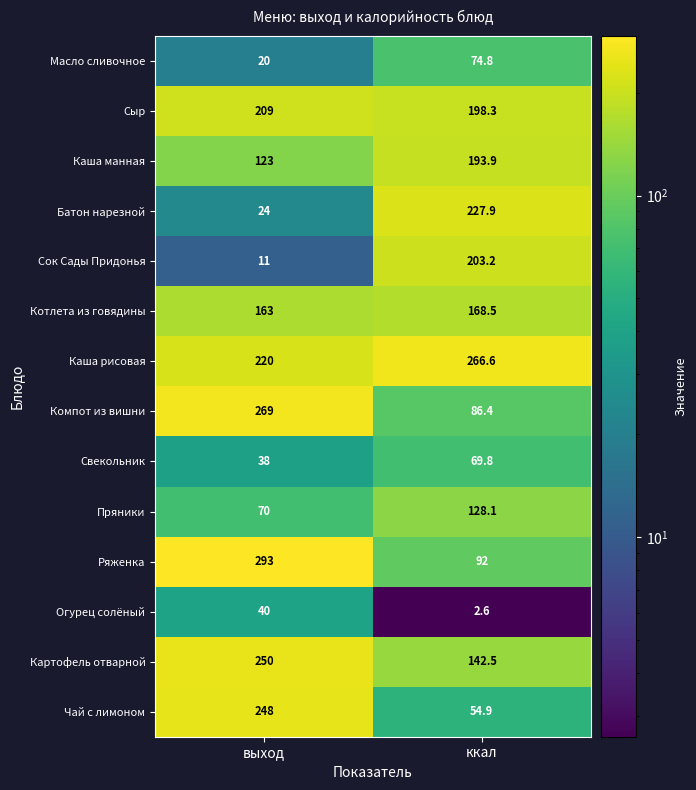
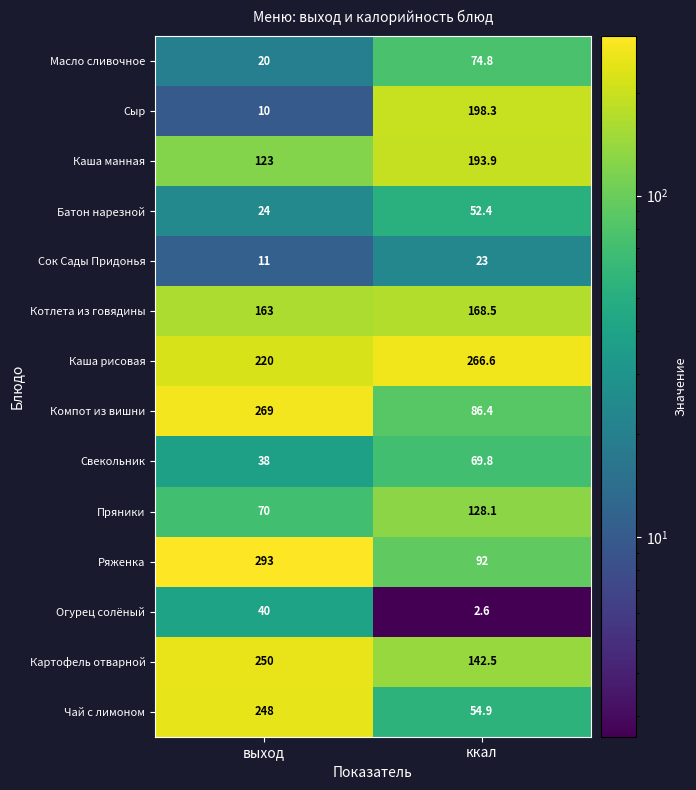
Сыр, выход: 209 -> 10
Батон нарезной, ккал: 227.9 -> 52.4
Сок Сады Придонья, ккал: 203.2 -> 23
